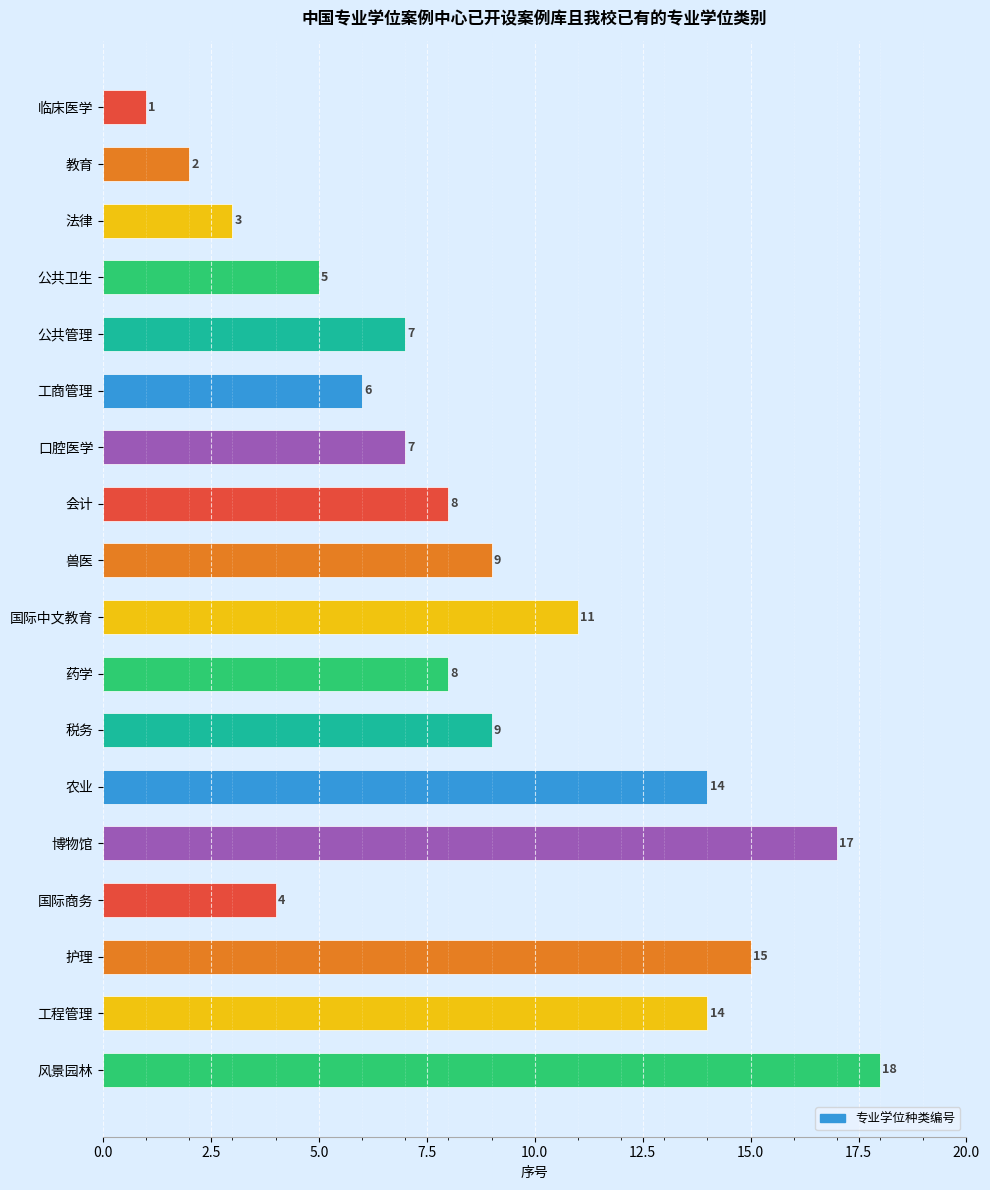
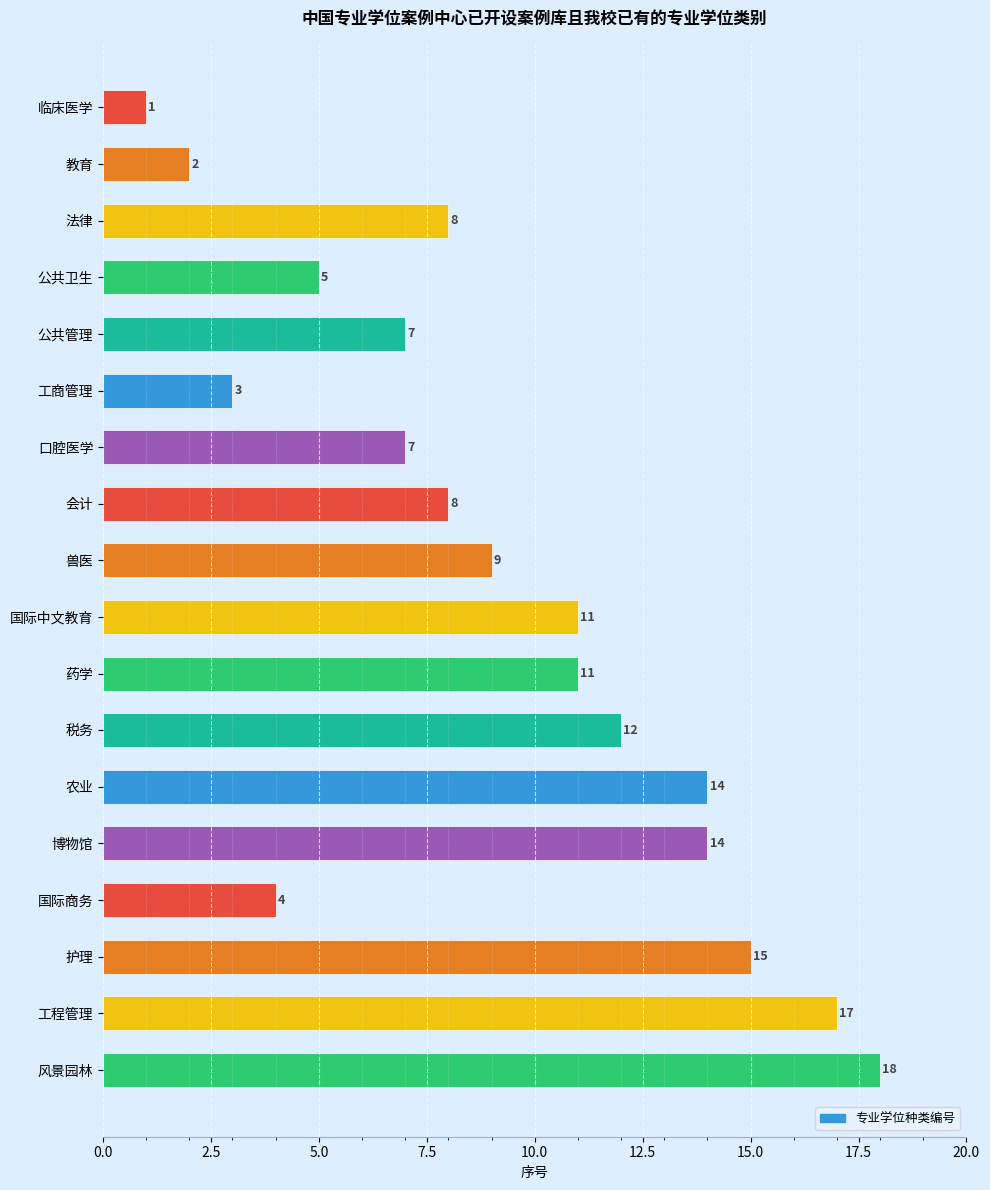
法律: 3 -> 8
工商管理: 6 -> 3
药学: 8 -> 11
税务: 9 -> 12
博物馆: 17 -> 14
工程管理: 14 -> 17
